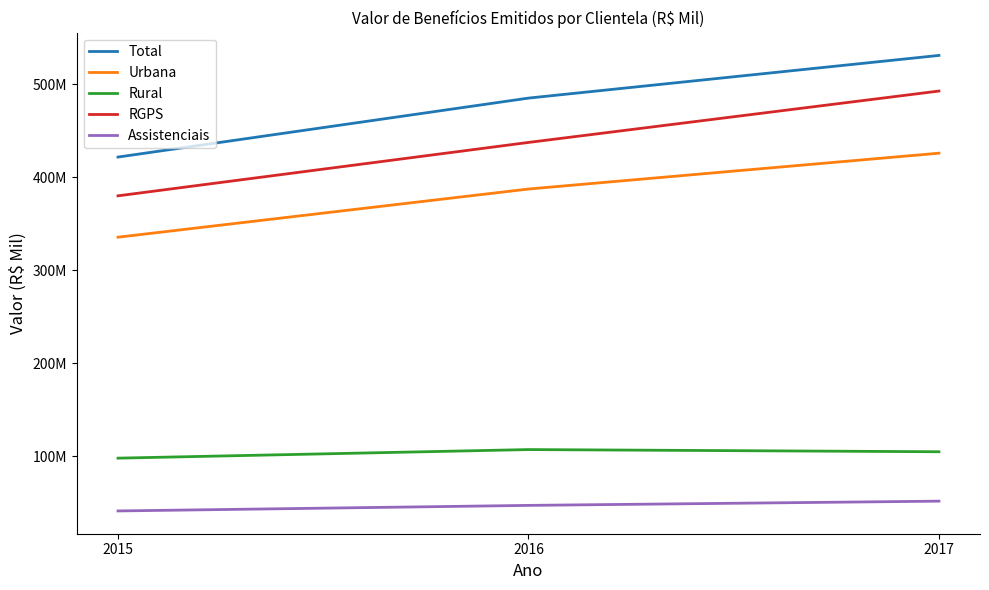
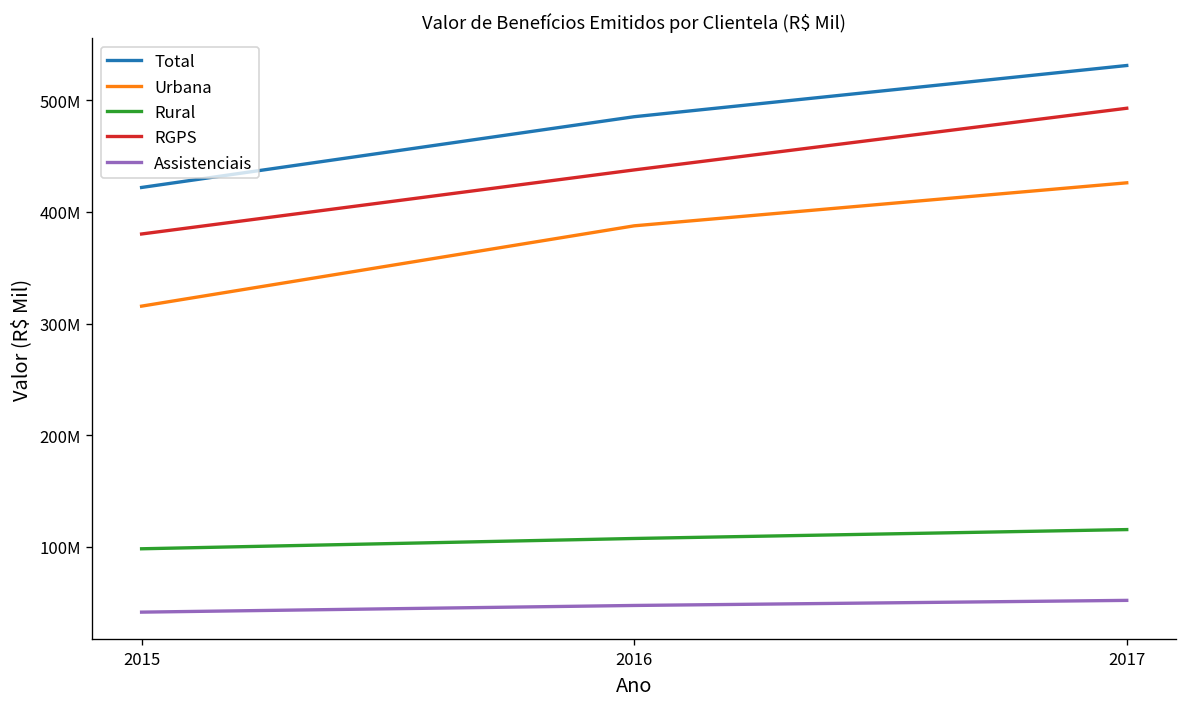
Urbana, 2015: 340000000 -> 320000000
Rural, 2017: 110000000 -> 120000000
